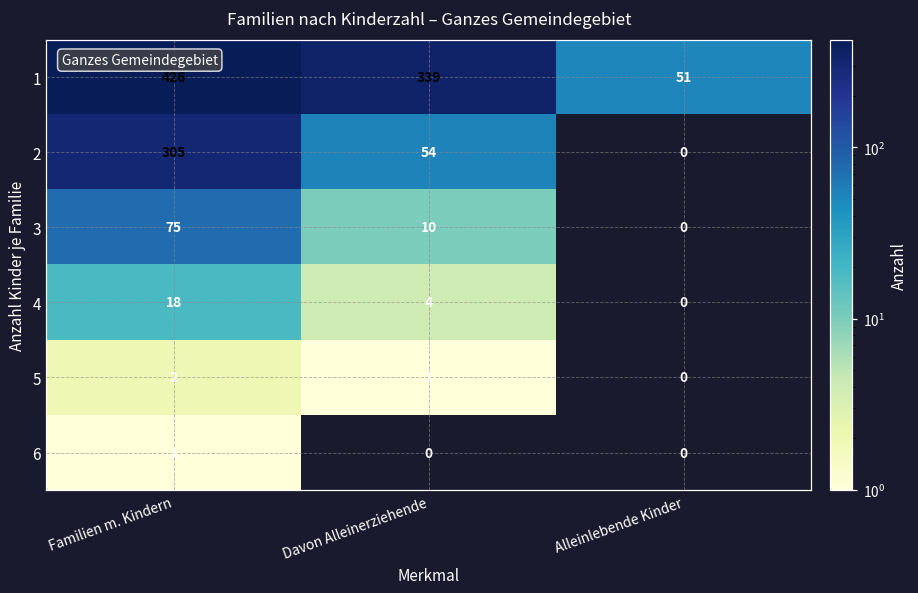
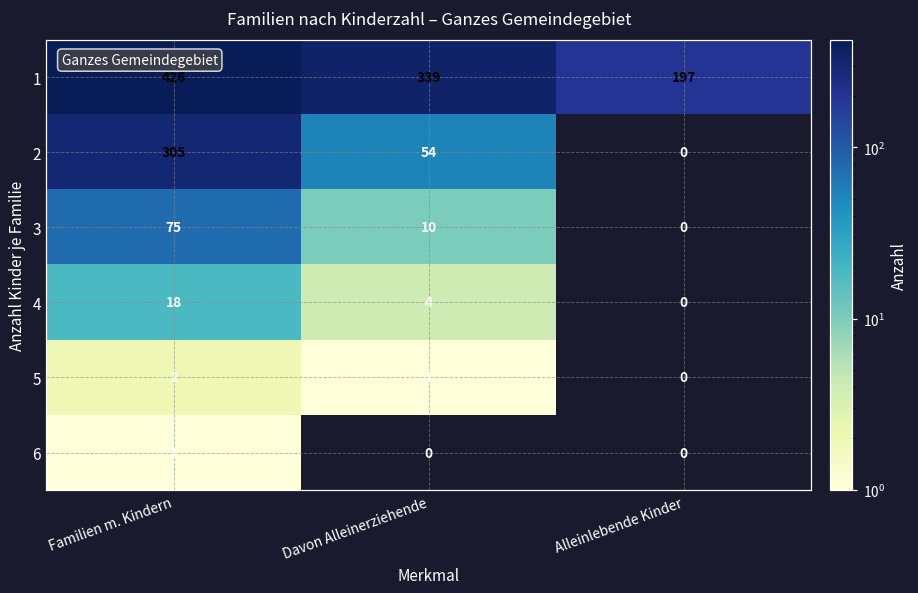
1, Alleinlebende Kinder: 51 -> 197
